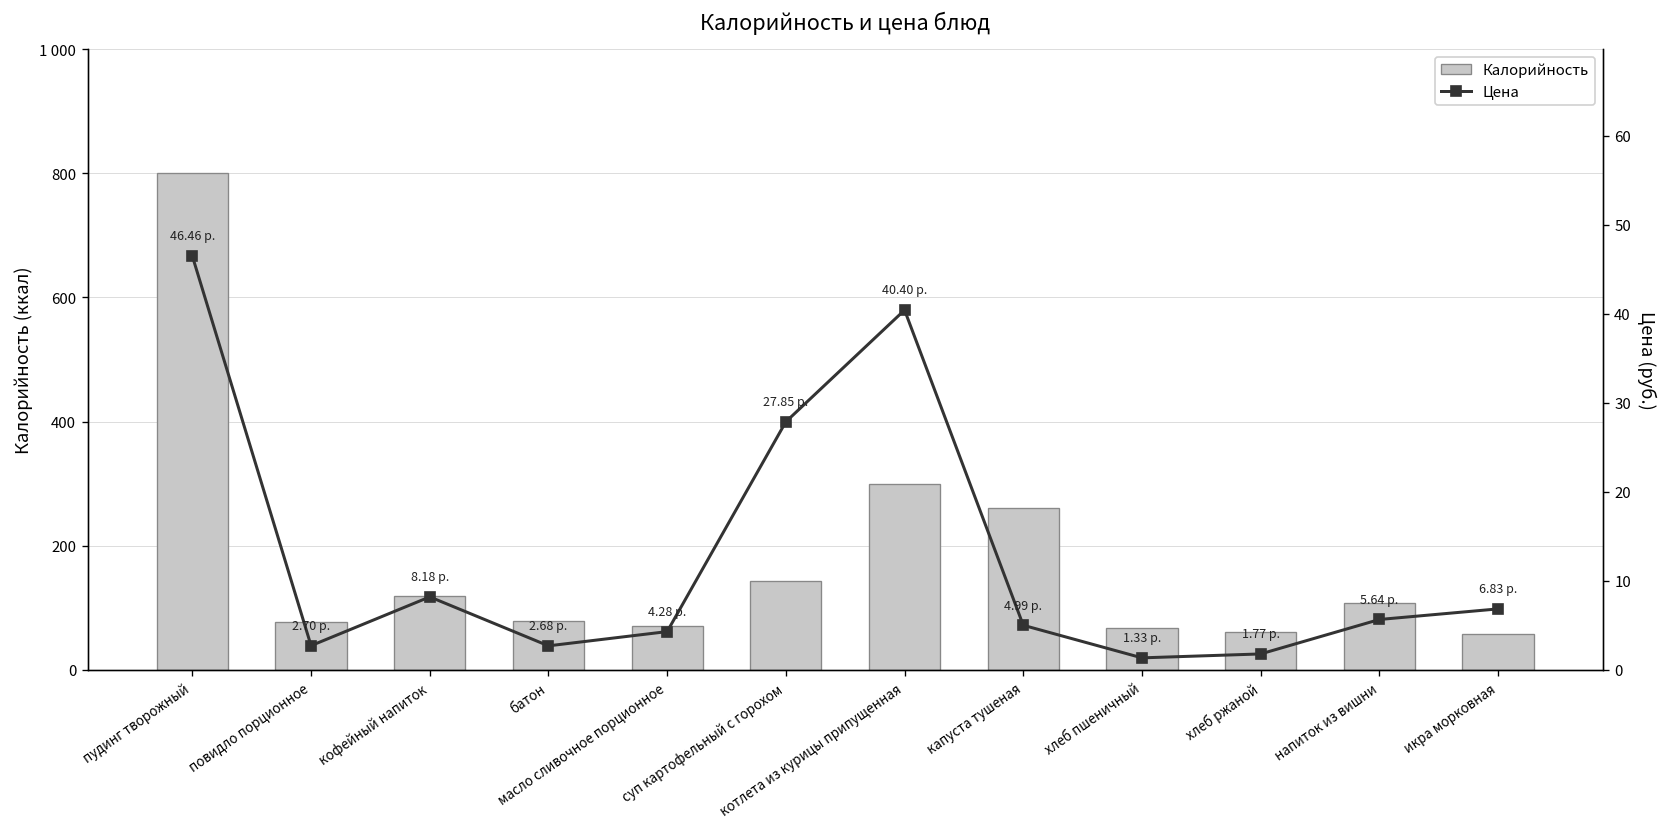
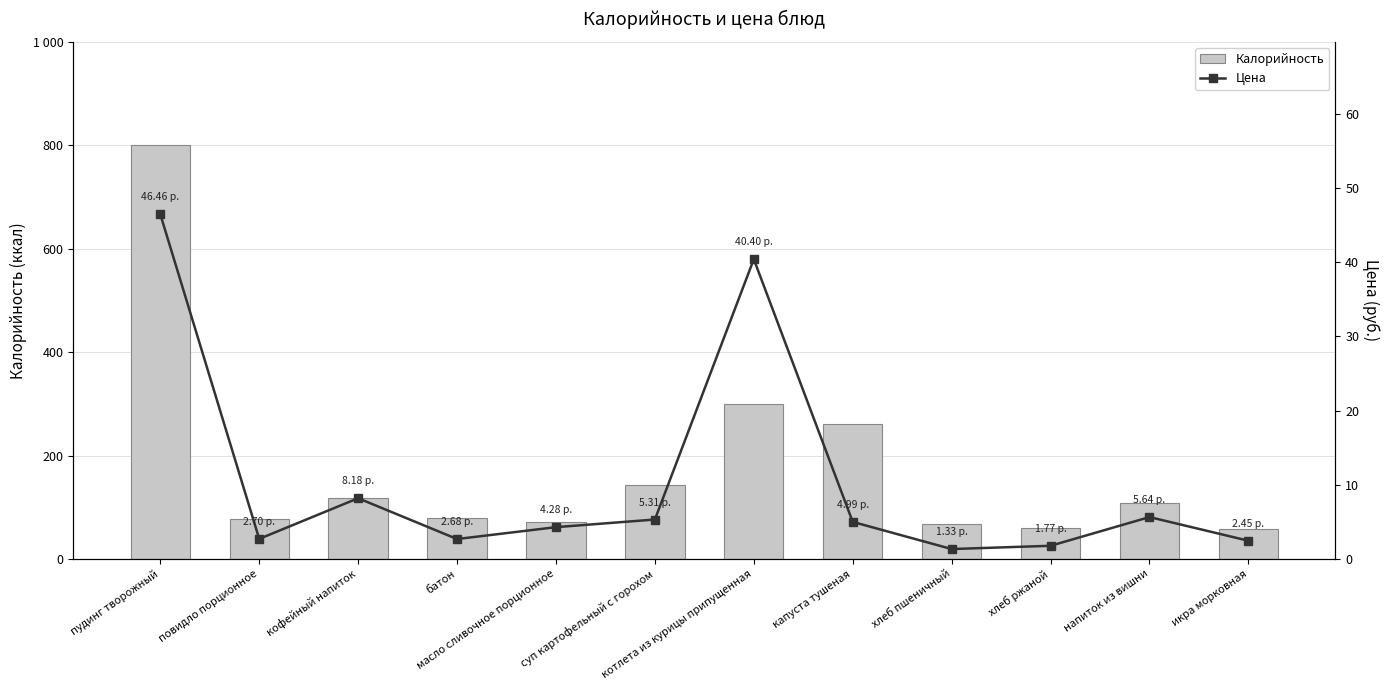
Цена, суп картофельный с горохом: 27.85 -> 5.31
Цена, икра морковная: 6.83 -> 2.45
